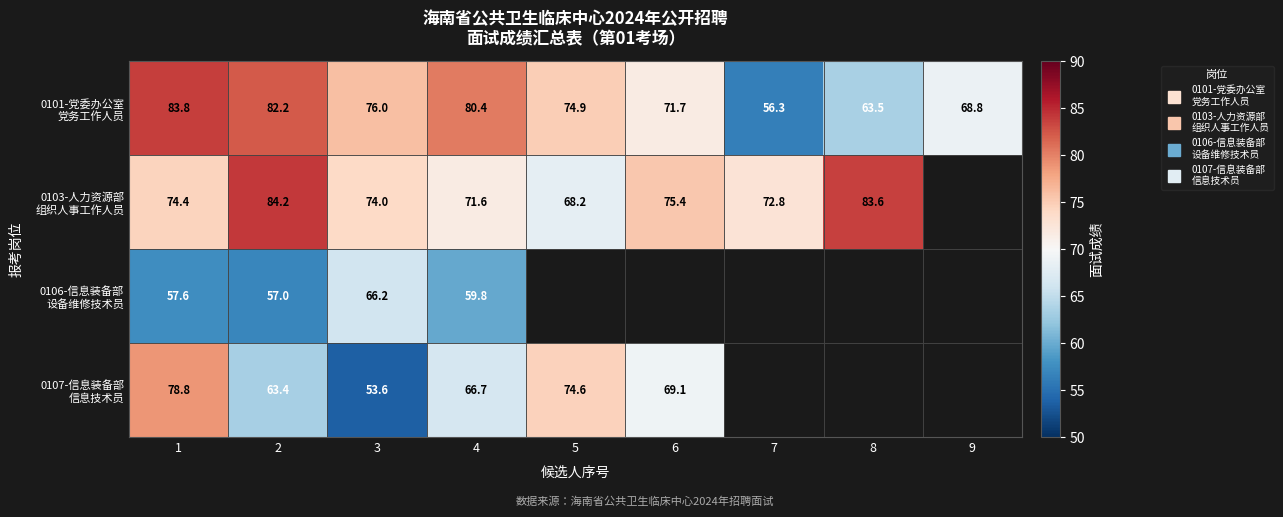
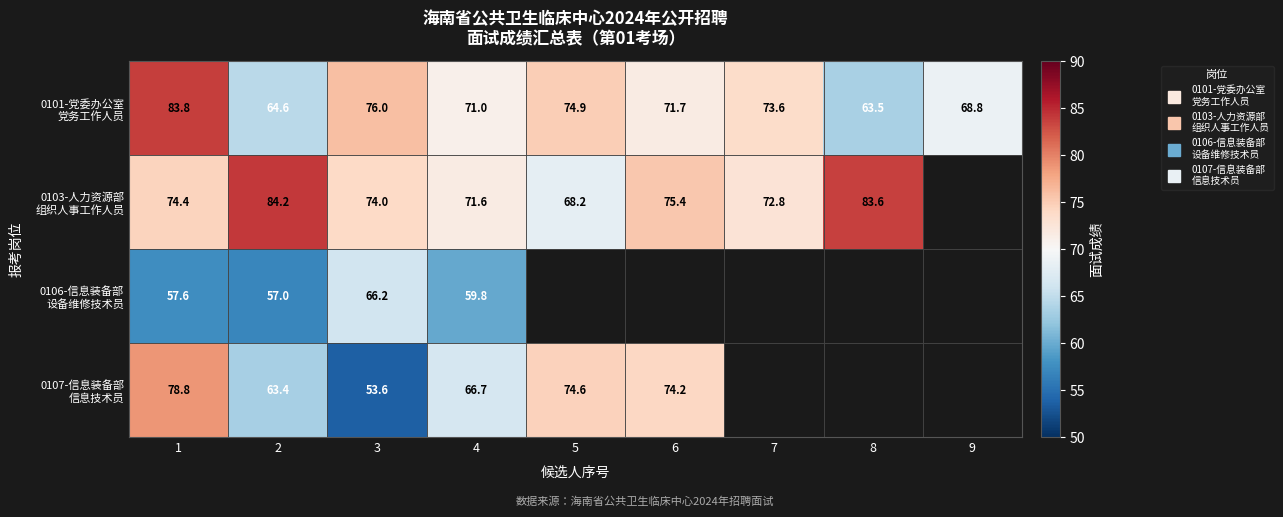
0101-党委办公室 党务工作人员, 2: 82.2 -> 64.6
0101-党委办公室 党务工作人员, 4: 80.4 -> 71.0
0101-党委办公室 党务工作人员, 7: 56.3 -> 73.6
0107-信息装备部 信息技术员, 6: 69.1 -> 74.2
